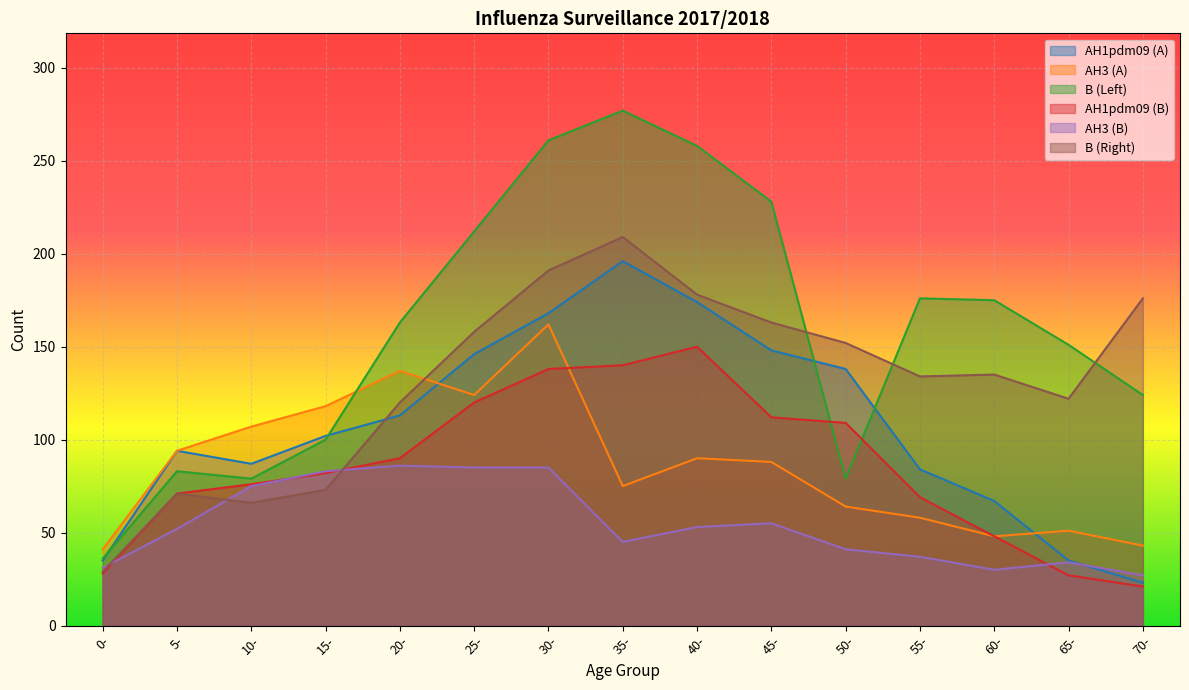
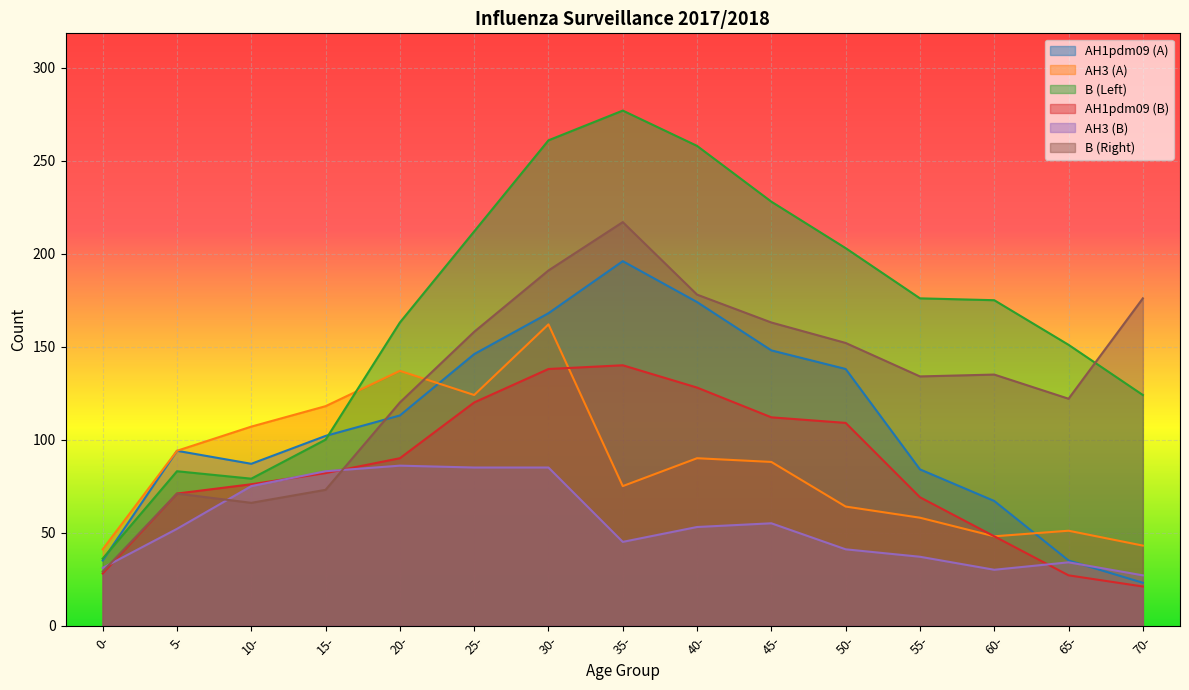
B (Right), 35-: 209 -> 217
AH1pdm09 (B), 40-: 150 -> 128
B (Left), 50-: 79 -> 203
